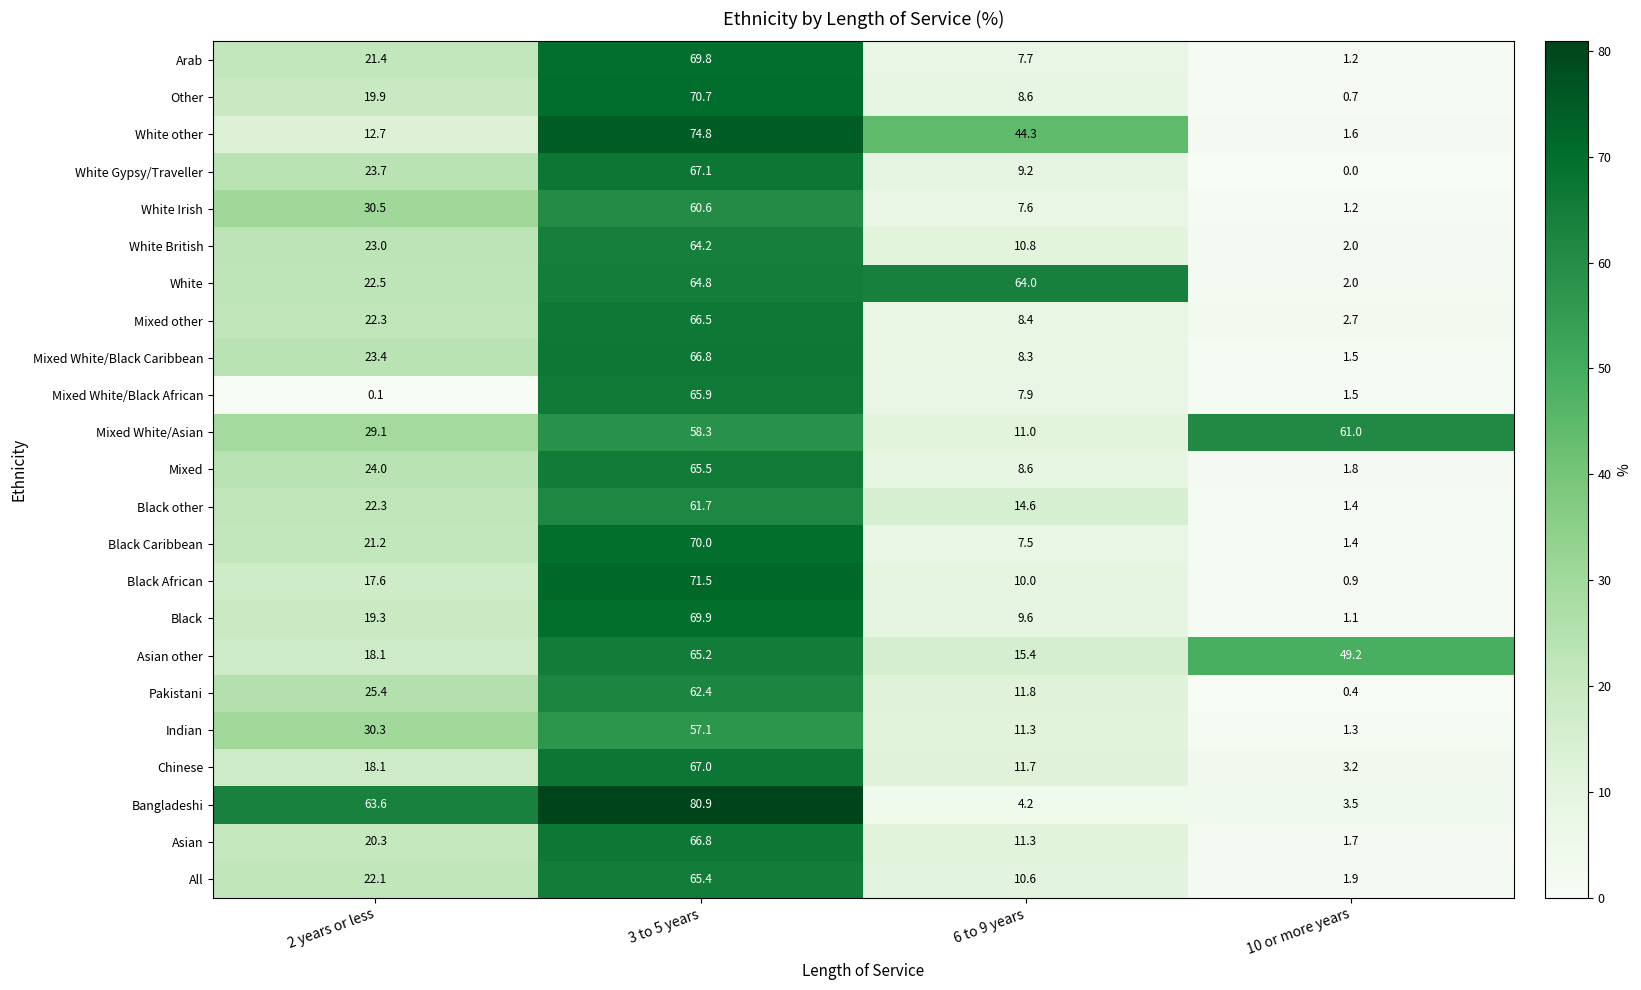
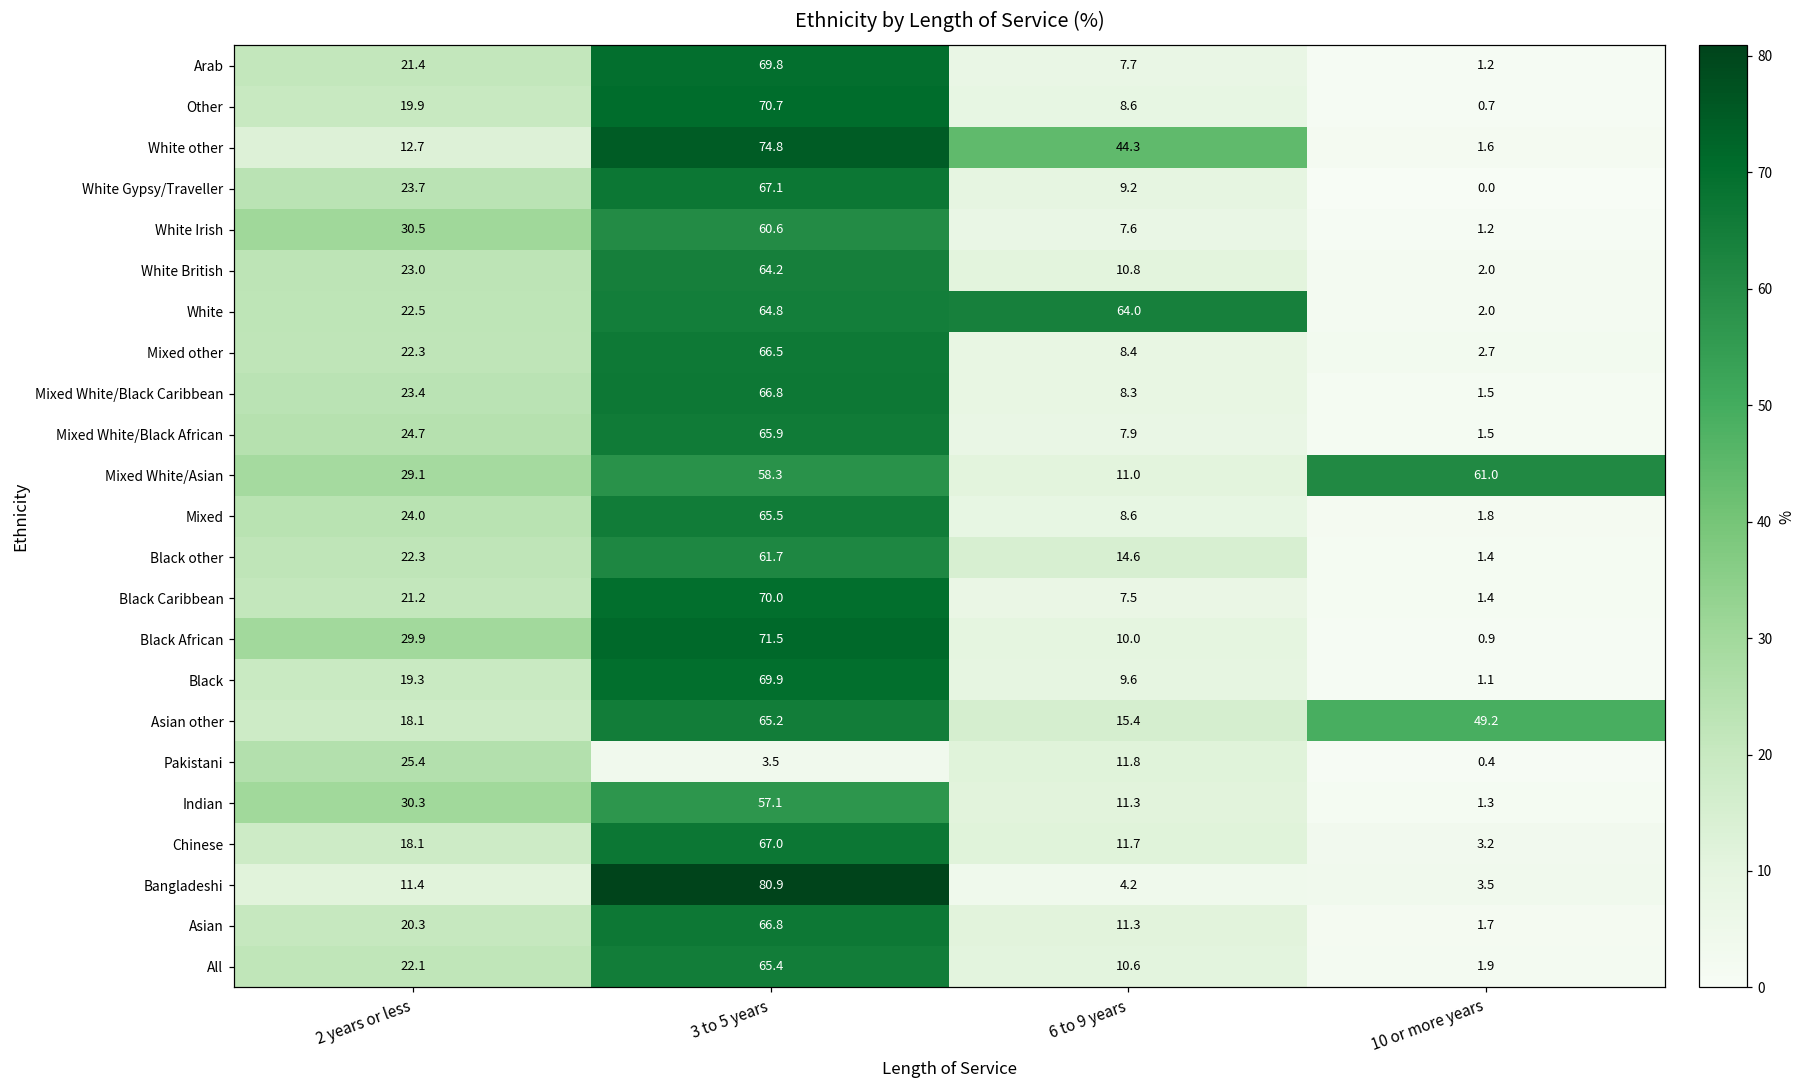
Mixed White/Black African, 2 years or less: 0.1 -> 24.7
Black African, 2 years or less: 17.6 -> 29.9
Pakistani, 3 to 5 years: 62.4 -> 3.5
Bangladeshi, 2 years or less: 63.6 -> 11.4
